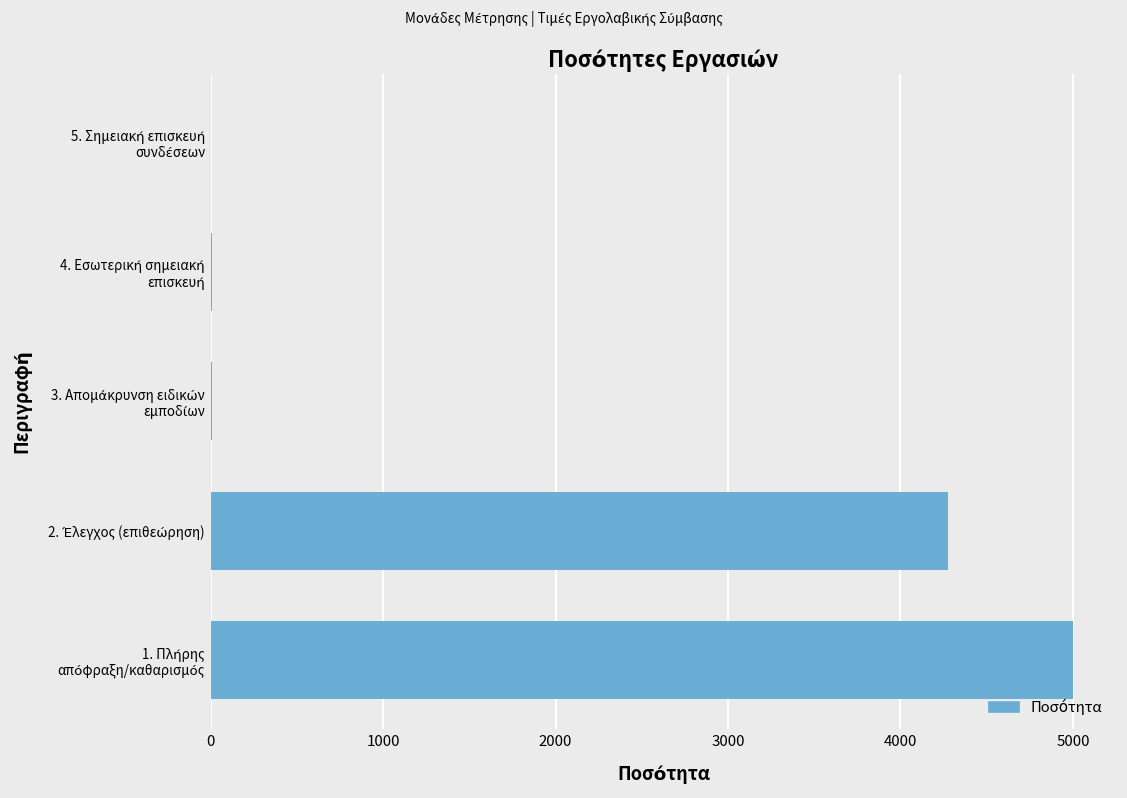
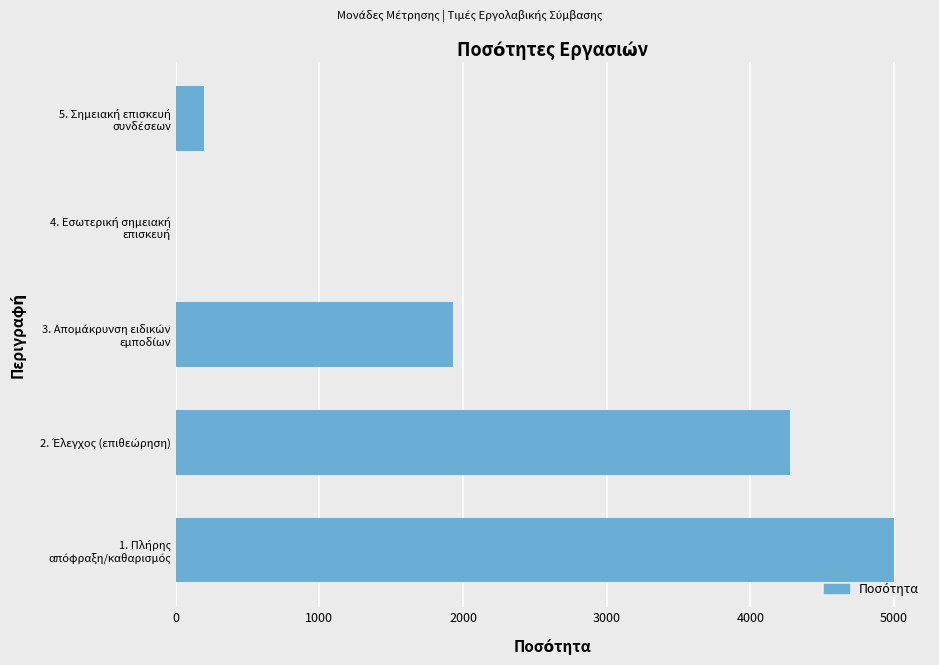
5. Σημειακή επισκευή συνδέσεων: 0 -> 200
3. Απομάκρυνση ειδικών εμποδίων: 10 -> 1930
